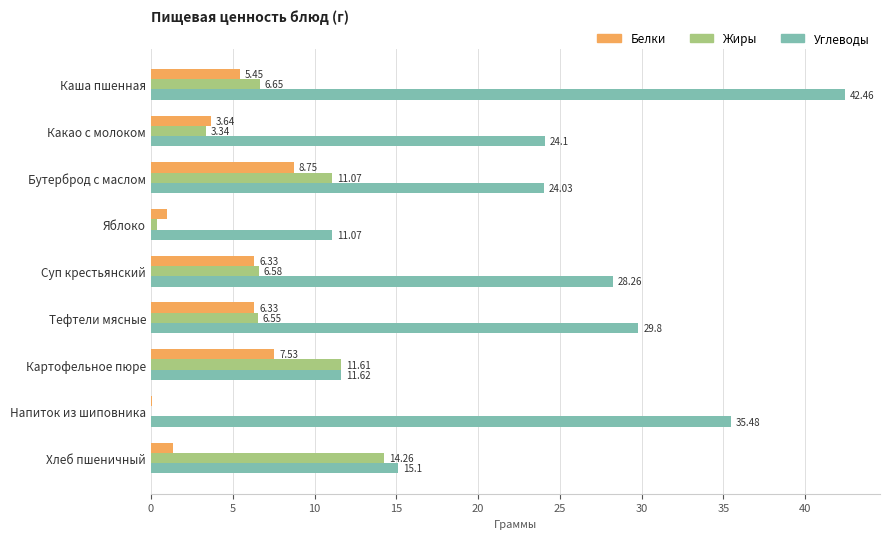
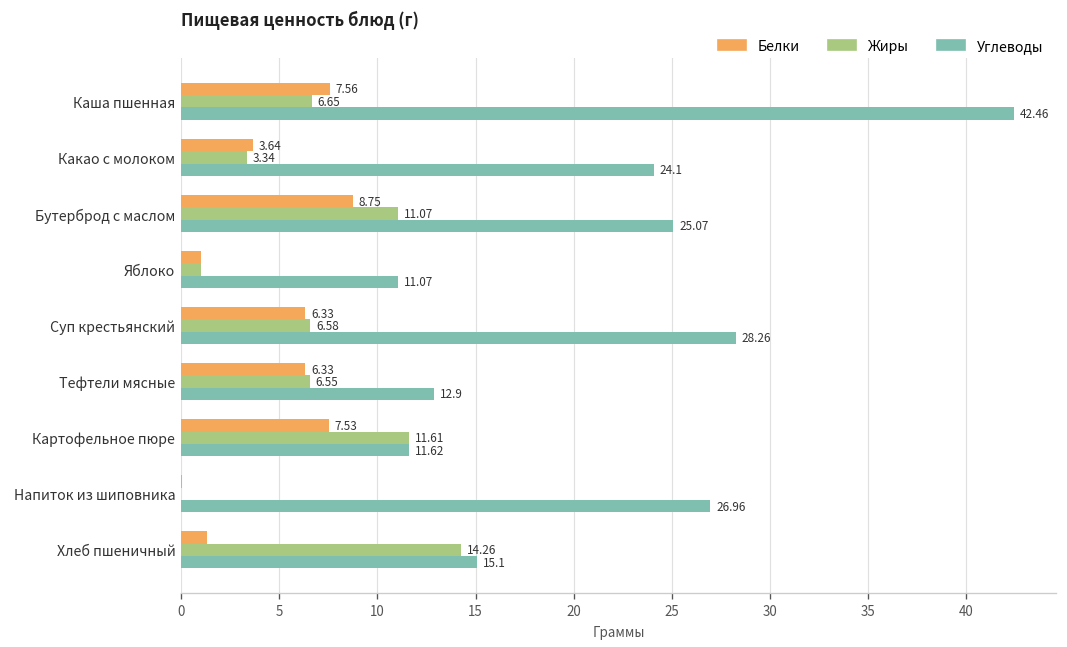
Белки, Каша пшенная: 5.45 -> 7.56
Углеводы, Бутерброд с маслом: 24.03 -> 25.07
Жиры, Яблоко: 0.4 -> 1.0
Углеводы, Тефтели мясные: 29.8 -> 12.9
Углеводы, Напиток из шиповника: 35.48 -> 26.96
